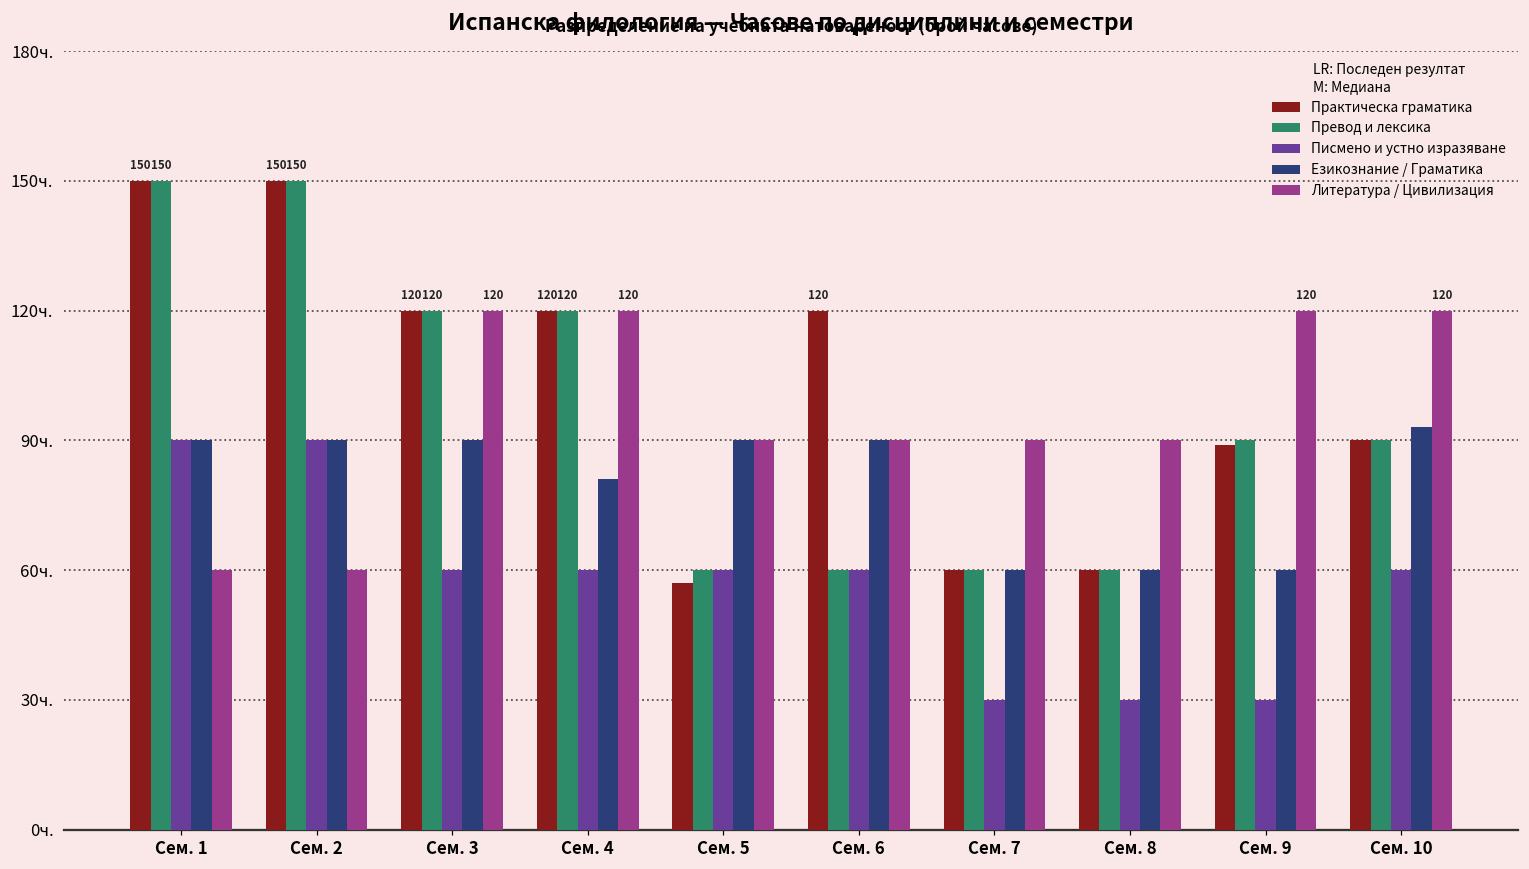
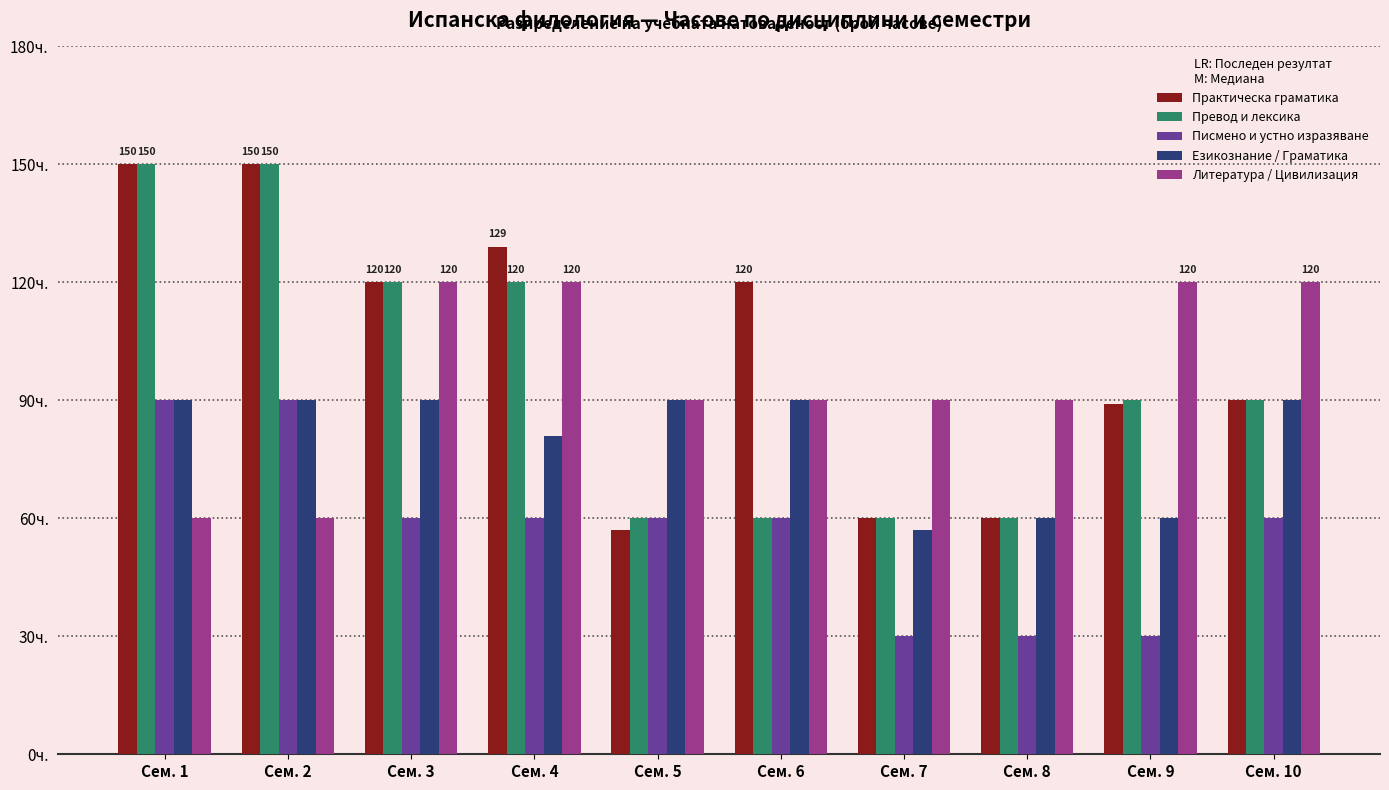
Практическа граматика, Сем. 4: 120 -> 129
Езикознание / Граматика, Сем. 7: 60ч. -> 57ч.
Езикознание / Граматика, Сем. 10: 93ч. -> 90ч.
